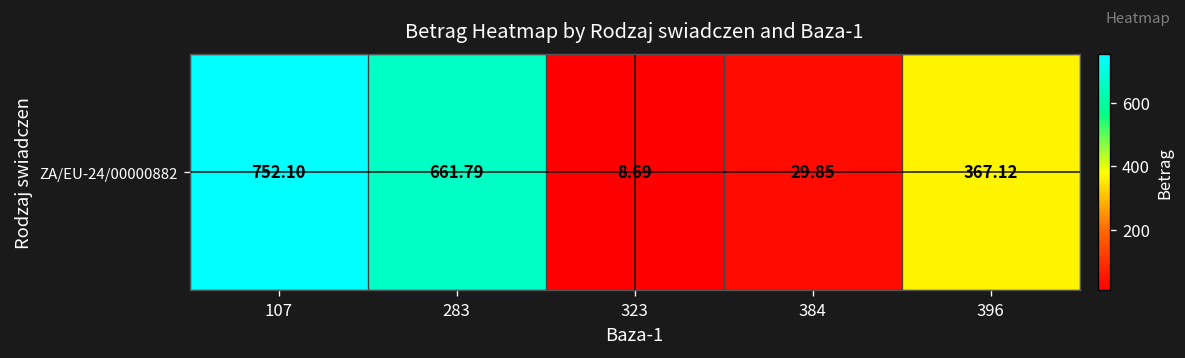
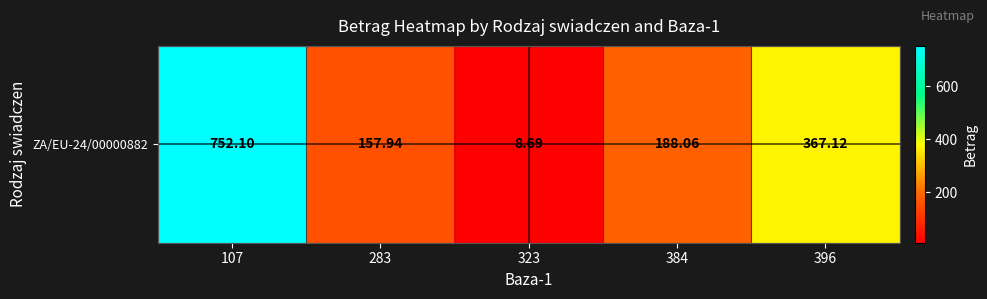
ZA/EU-24/00000882, 283: 661.79 -> 157.94
ZA/EU-24/00000882, 384: 29.85 -> 188.06
